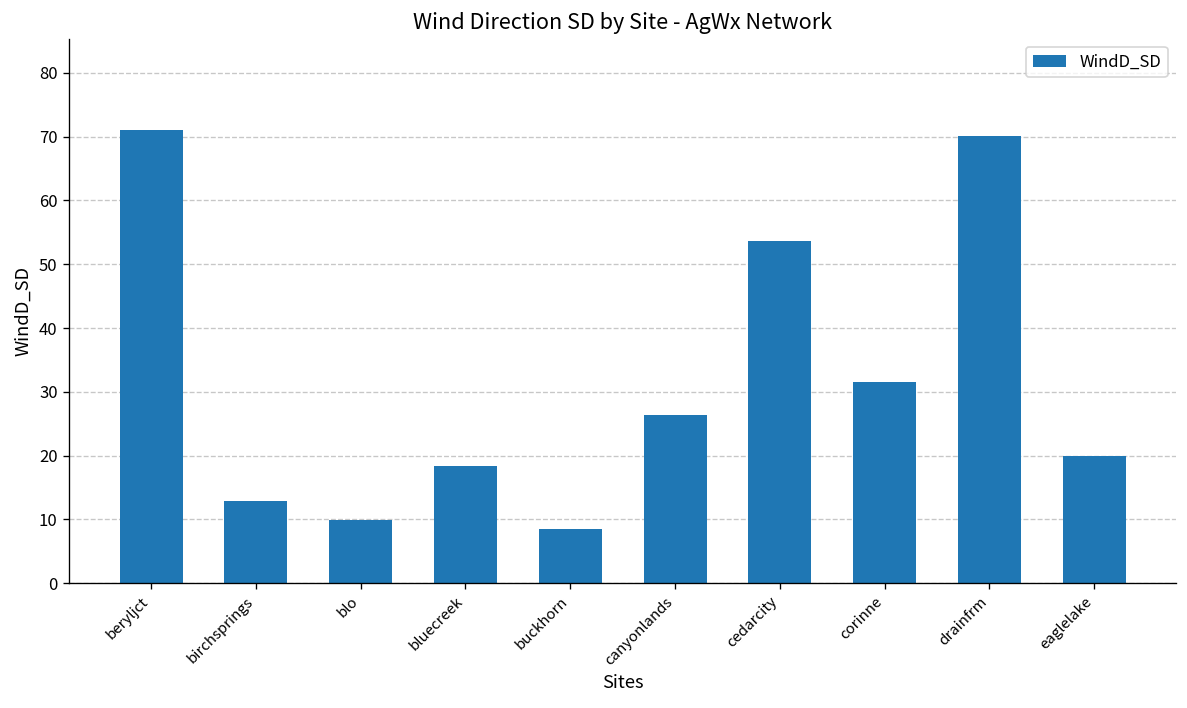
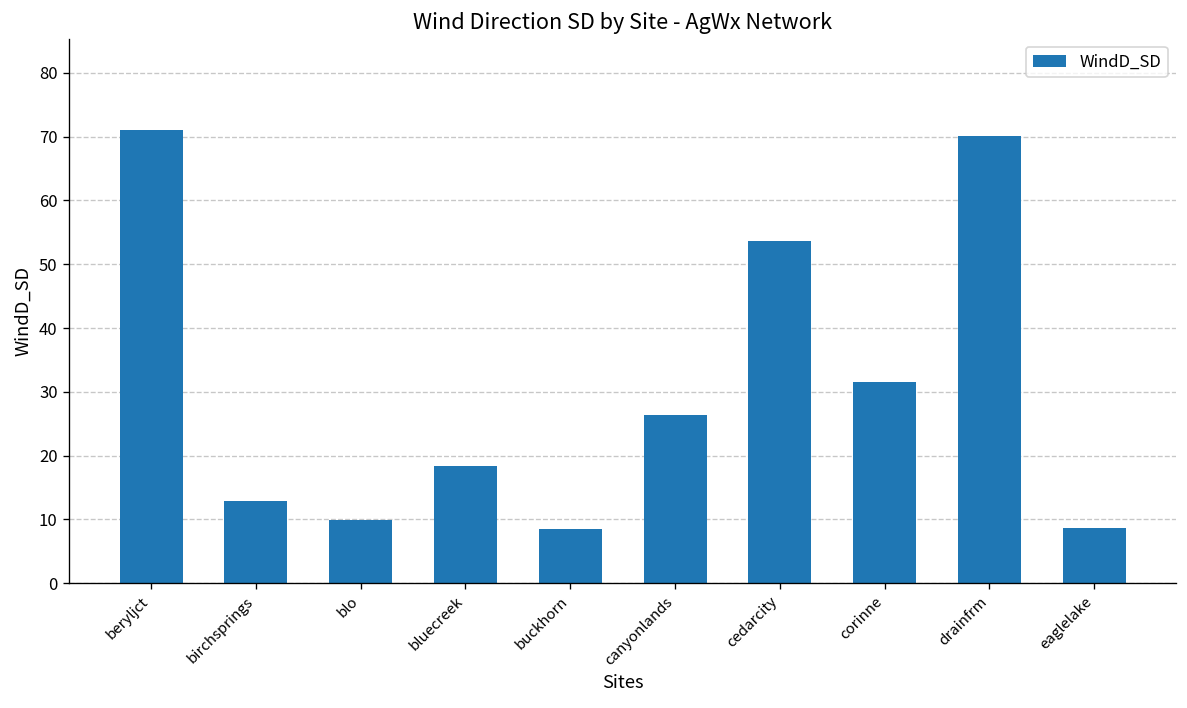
eaglelake: 20 -> 9
